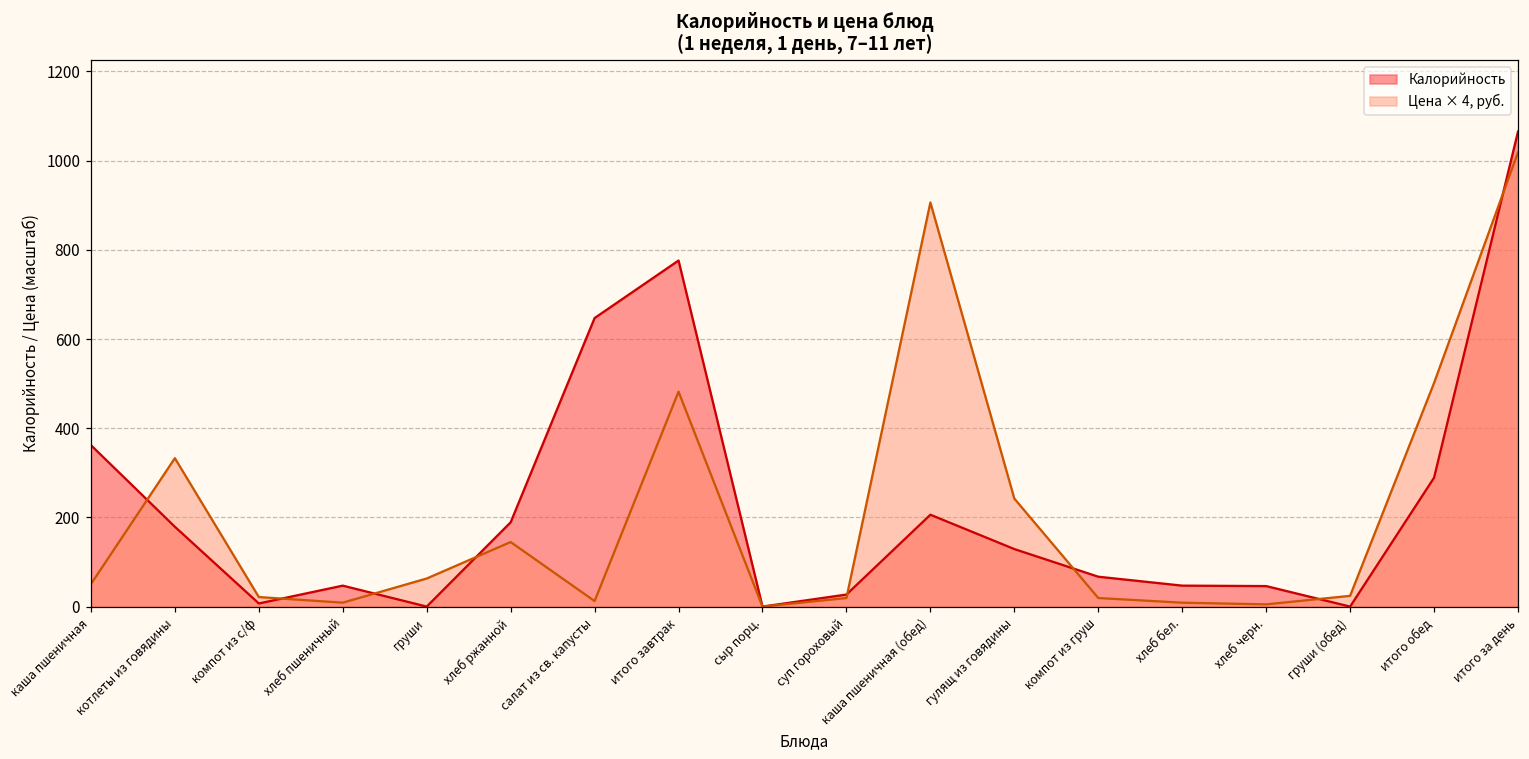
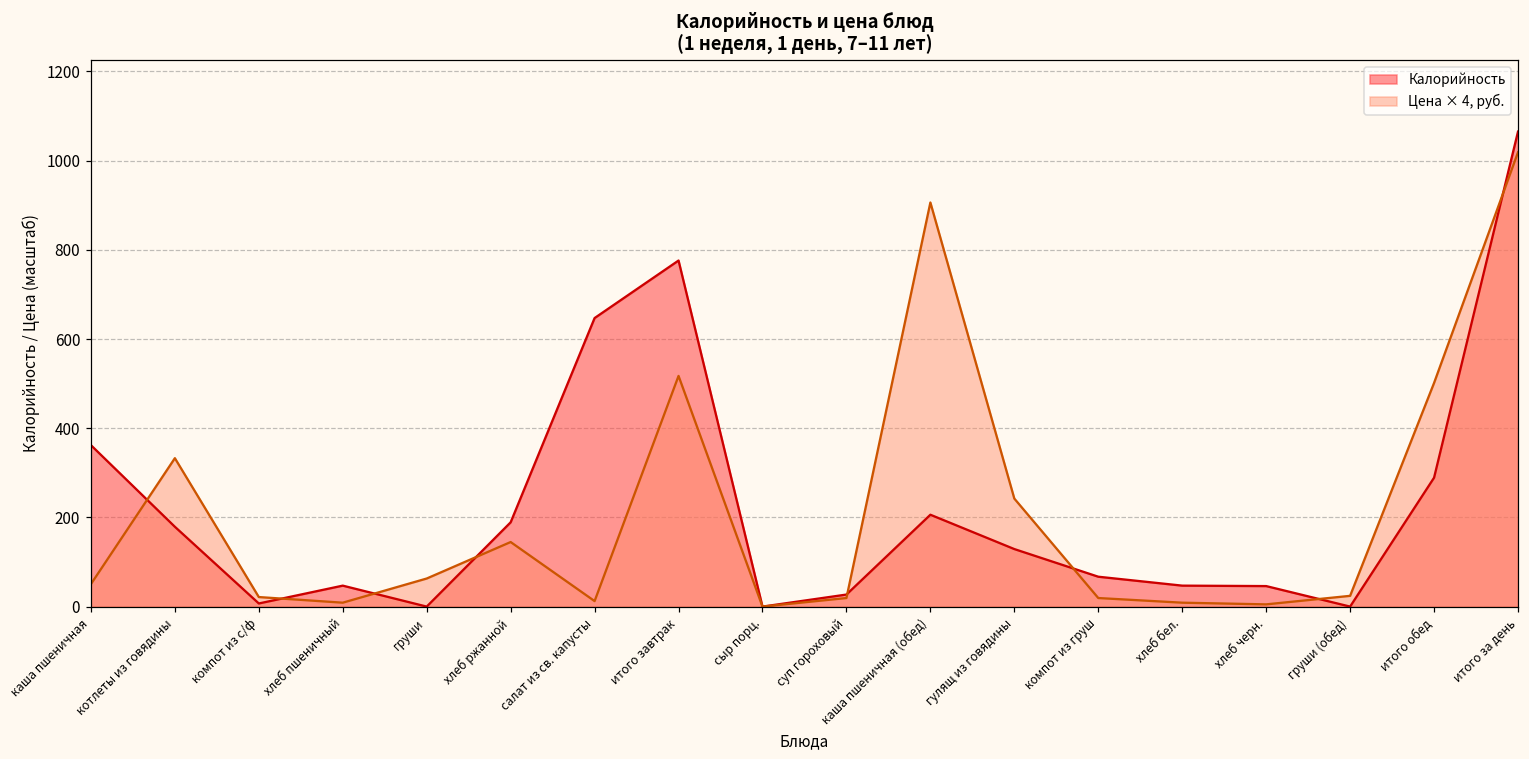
Цена × 4, руб., итого завтрак: 480 -> 520
